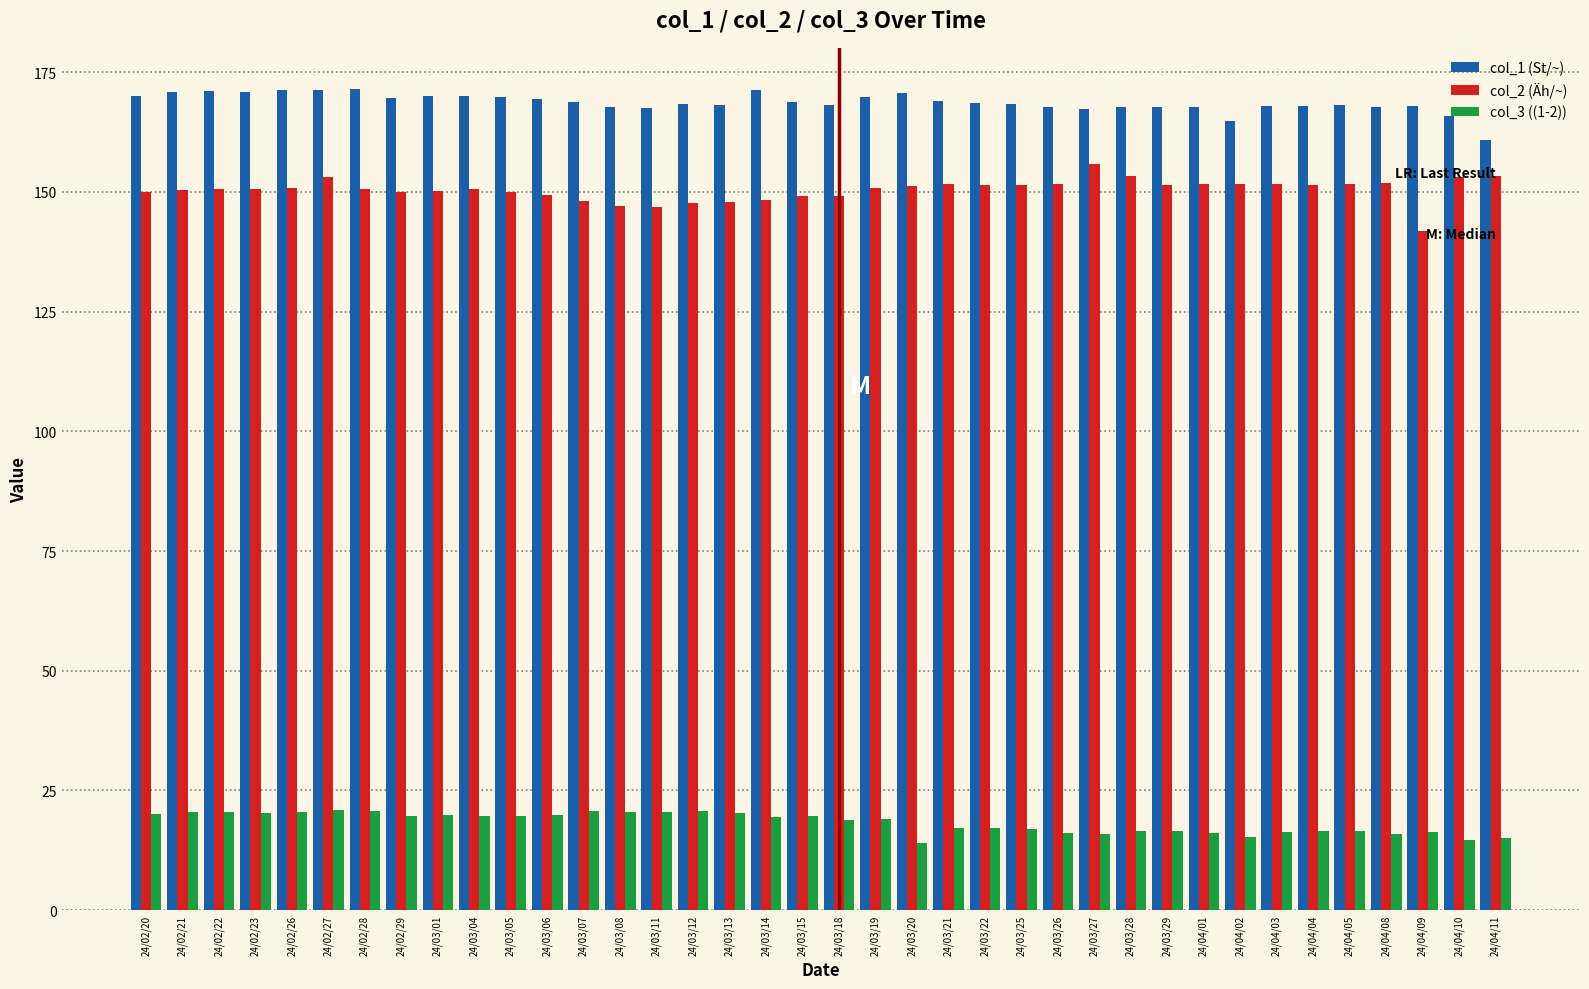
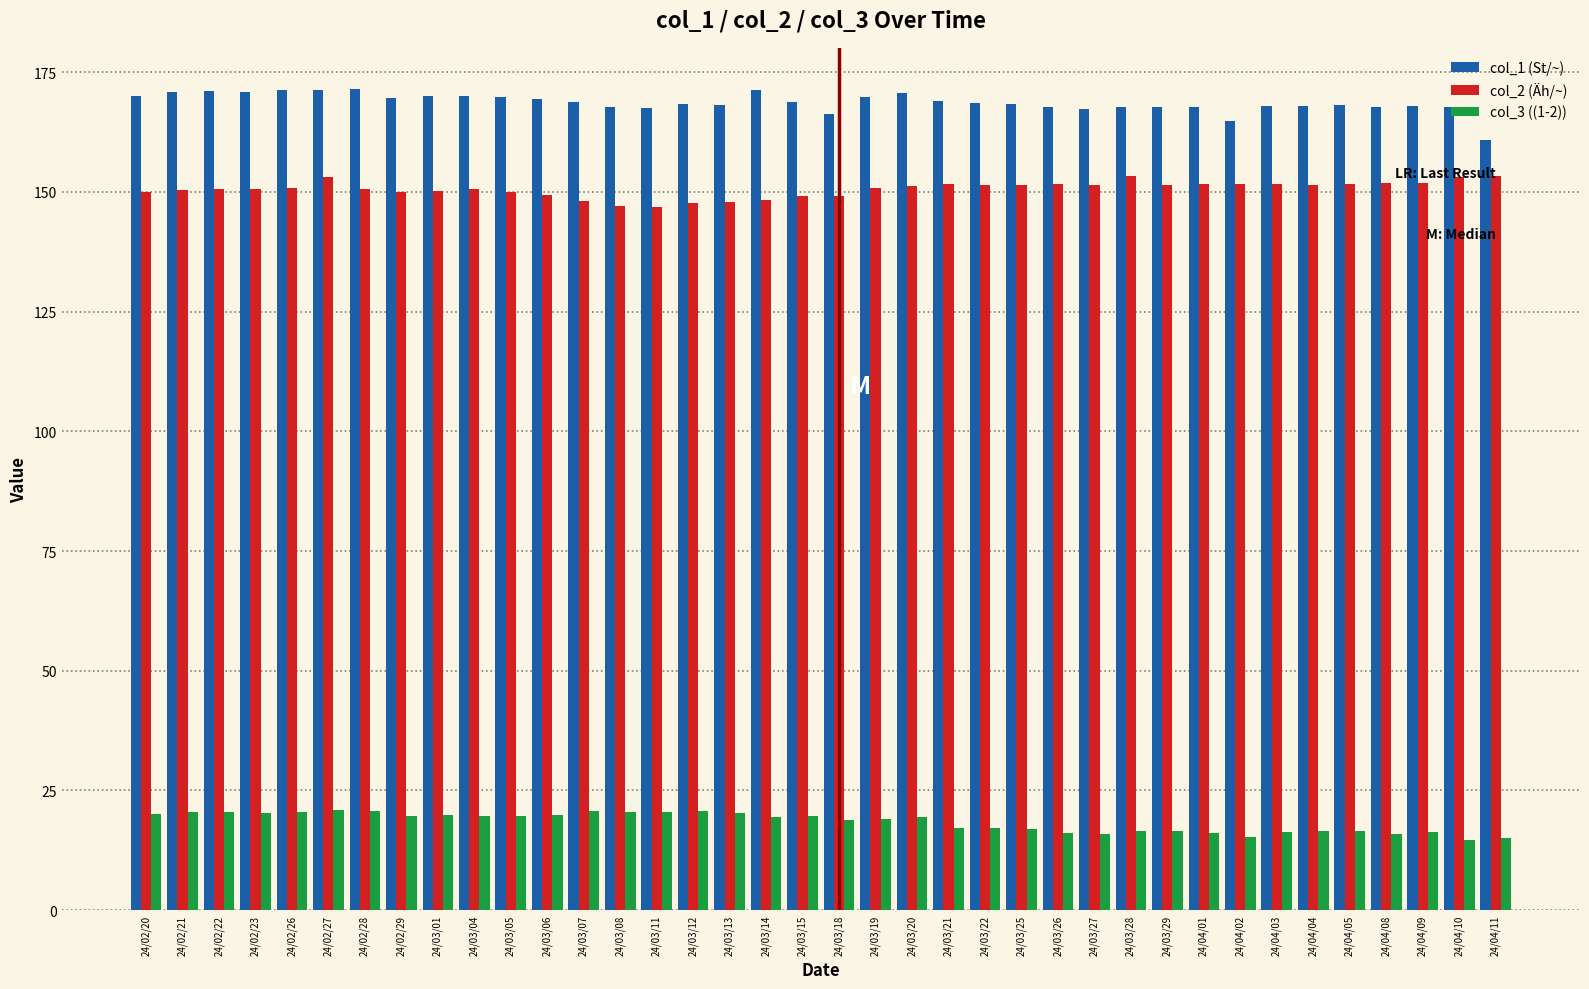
col_1 (St/~), 24/03/18: 168 -> 166
col_3 ((1-2)), 24/03/20: 14 -> 19
col_2 (Äh/~), 24/03/27: 156 -> 151
col_2 (Äh/~), 24/04/09: 142 -> 152
col_1 (St/~), 24/04/10: 166 -> 168
